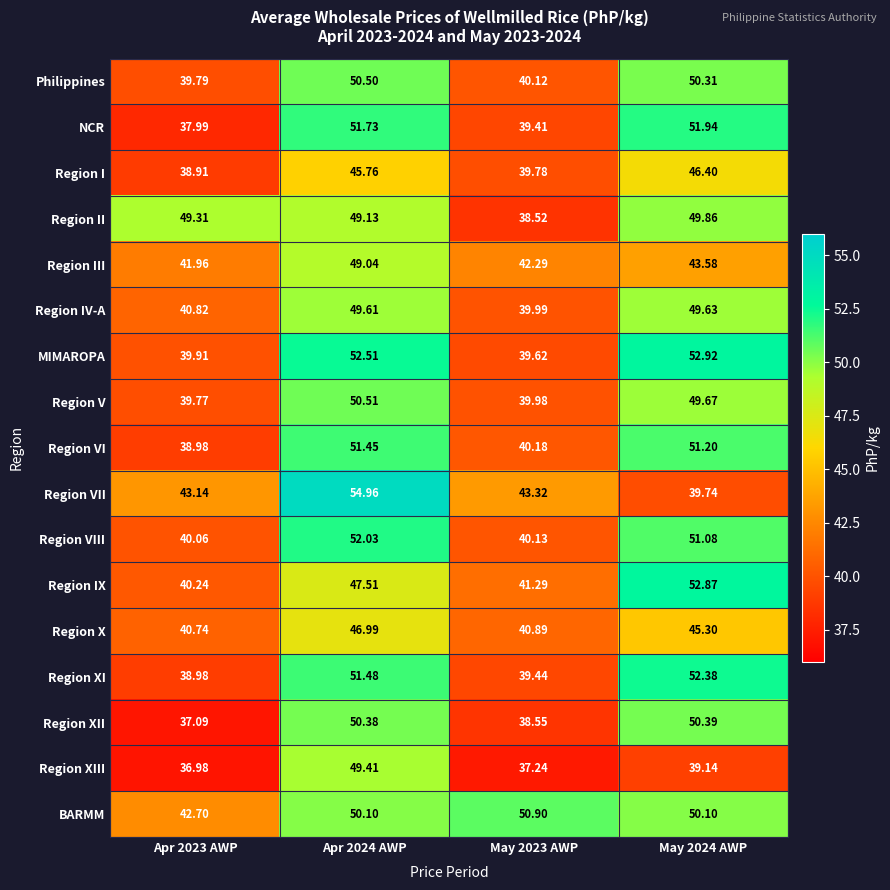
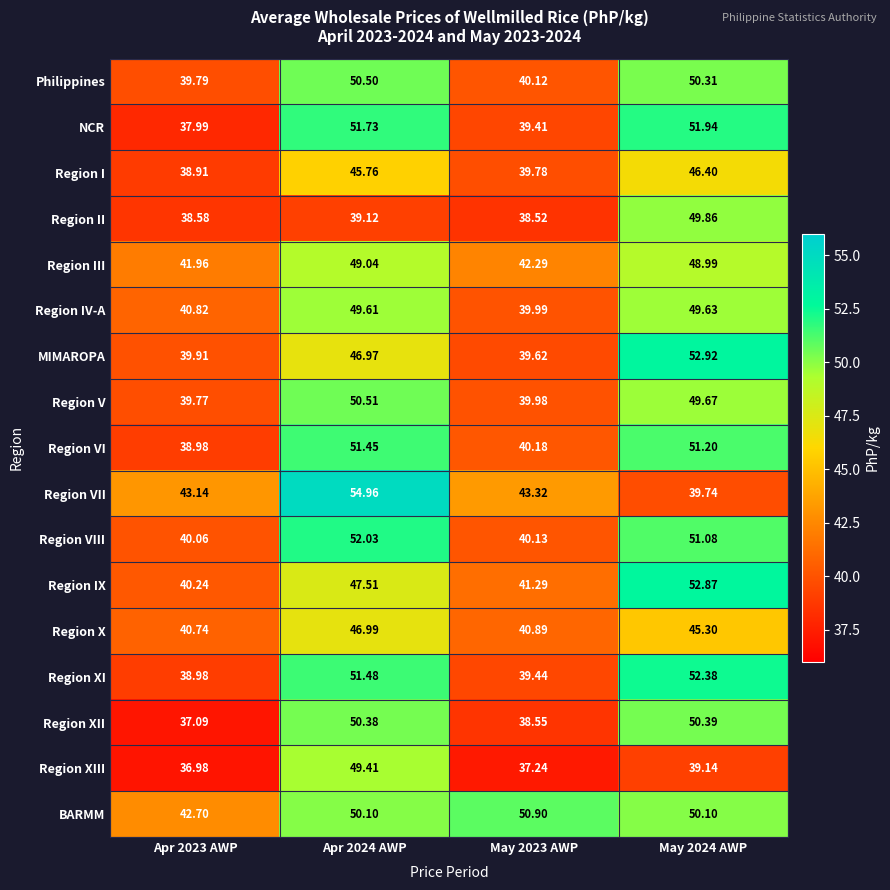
Region II, Apr 2023 AWP: 49.31 -> 38.58
Region II, Apr 2024 AWP: 49.13 -> 39.12
Region III, May 2024 AWP: 43.58 -> 48.99
MIMAROPA, Apr 2024 AWP: 52.51 -> 46.97
